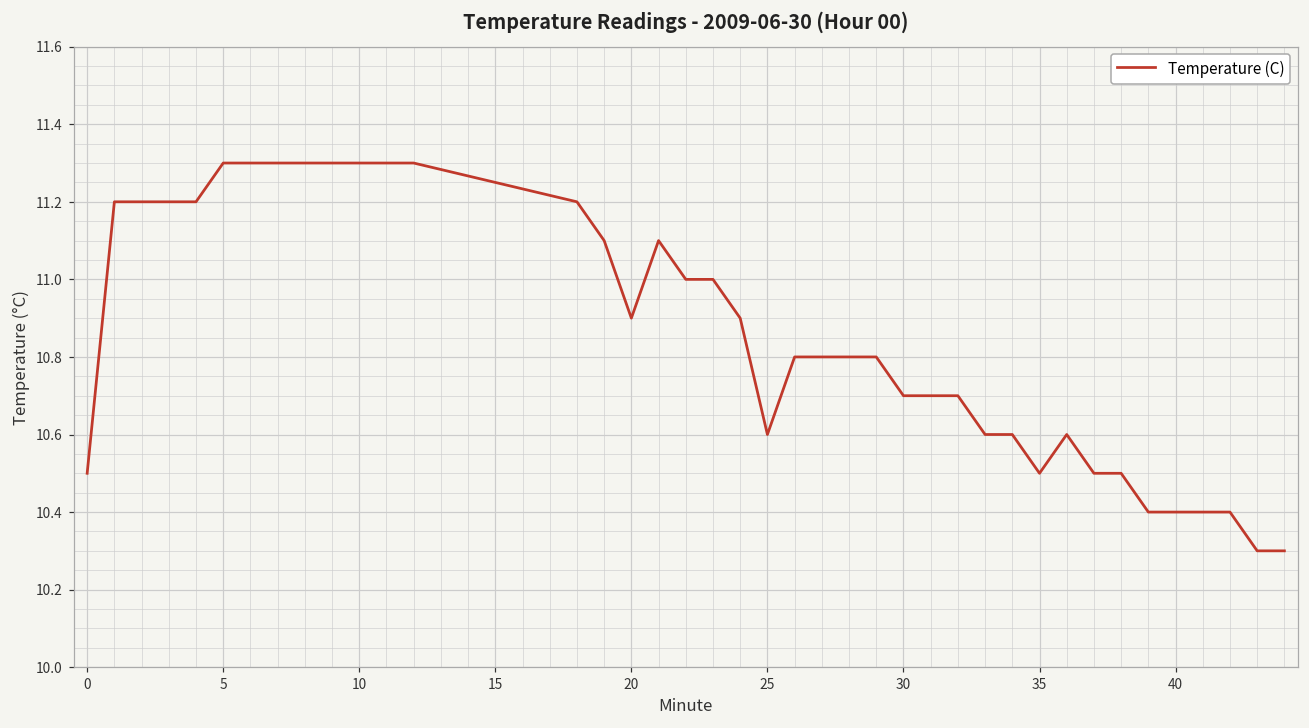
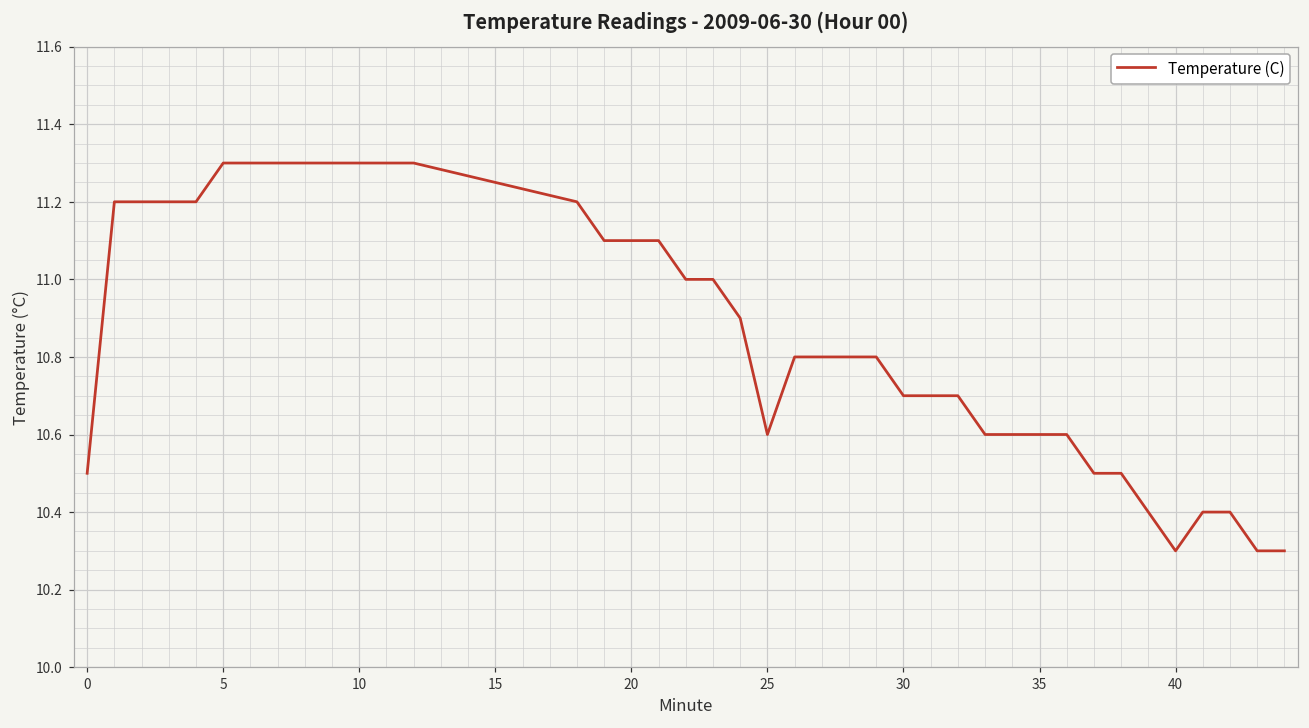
20: 10.9 -> 11.1
35: 10.5 -> 10.6
40: 10.4 -> 10.3
